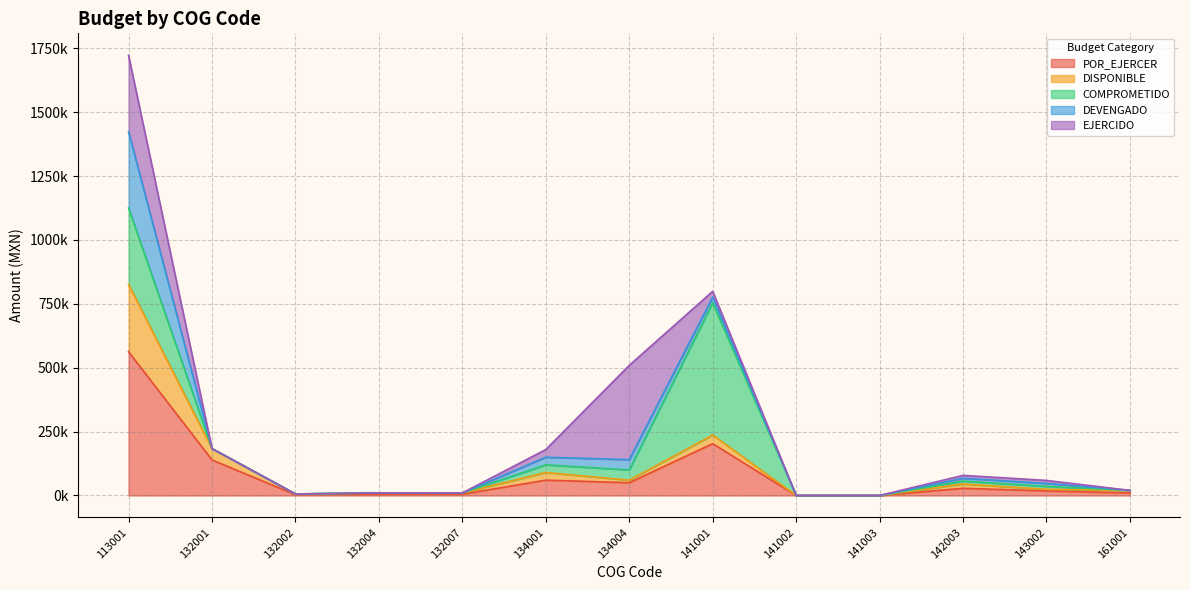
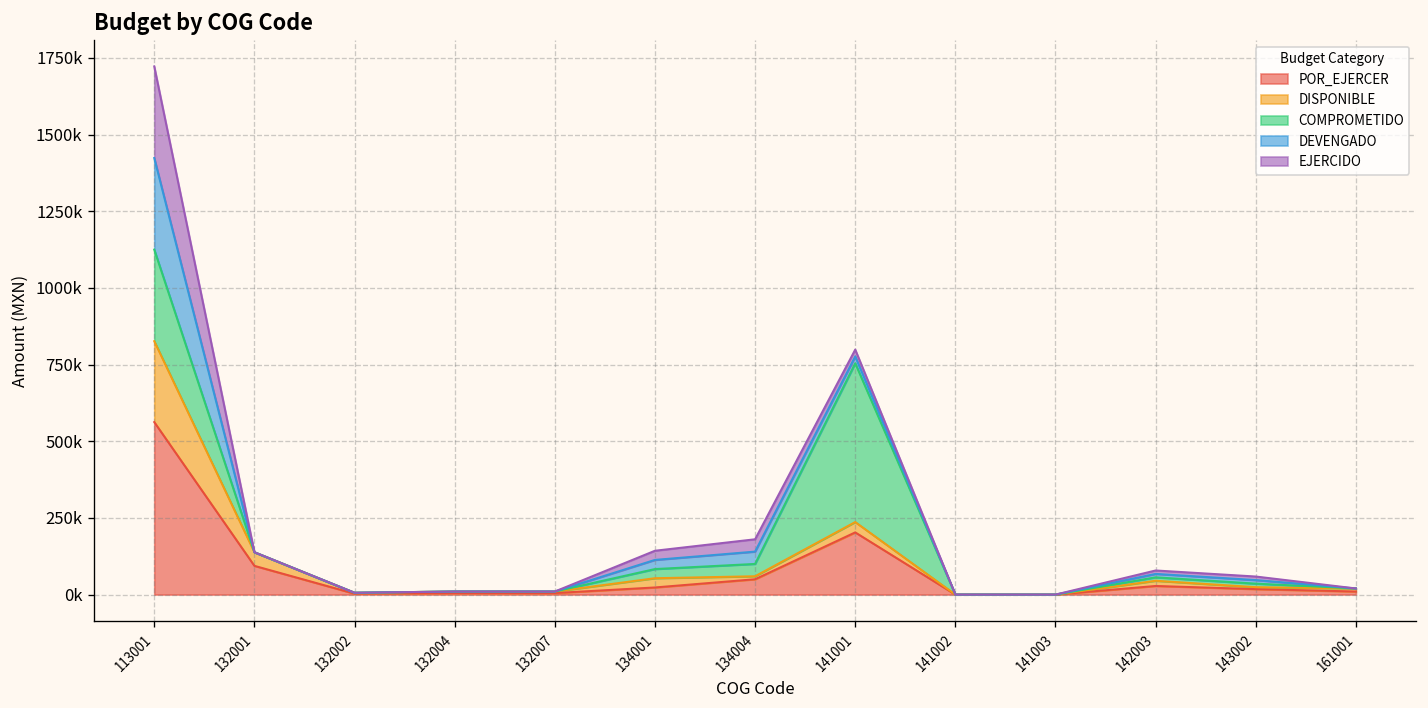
POR_EJERCER, 132001: 140000 -> 90000
POR_EJERCER, 134001: 60000 -> 20000
EJERCIDO, 134004: 370000 -> 40000
